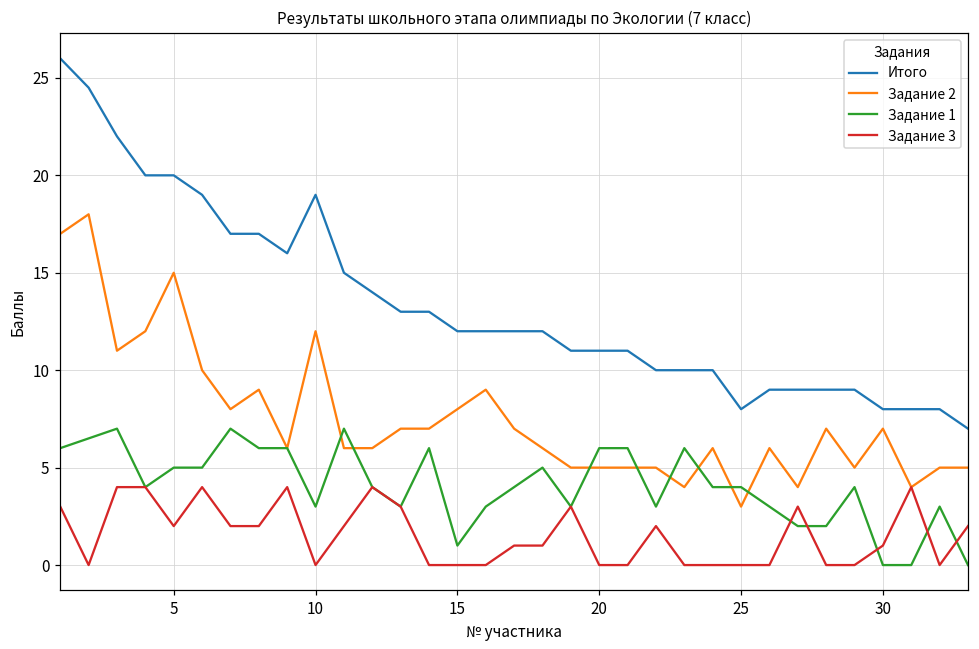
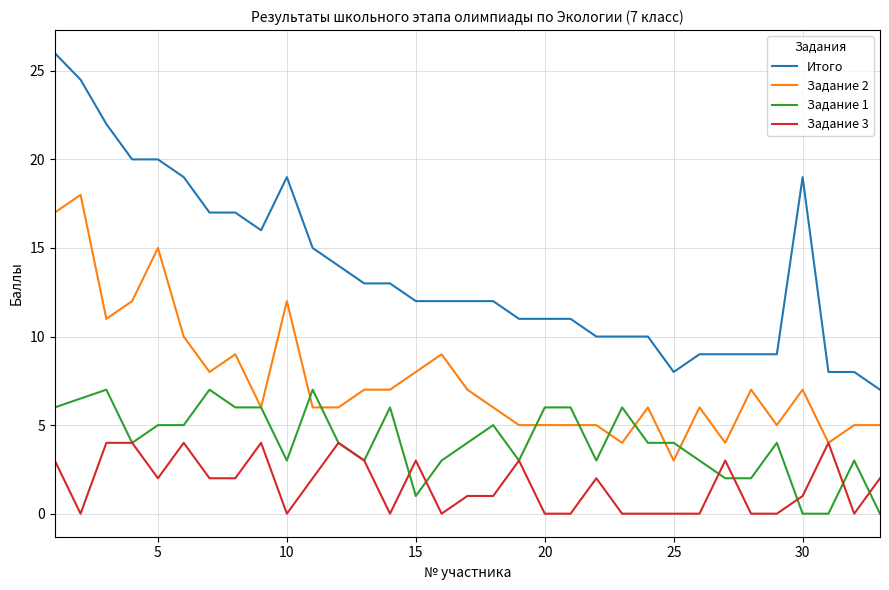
Задание 3, 15: 0 -> 3
Итого, 30: 8 -> 19
